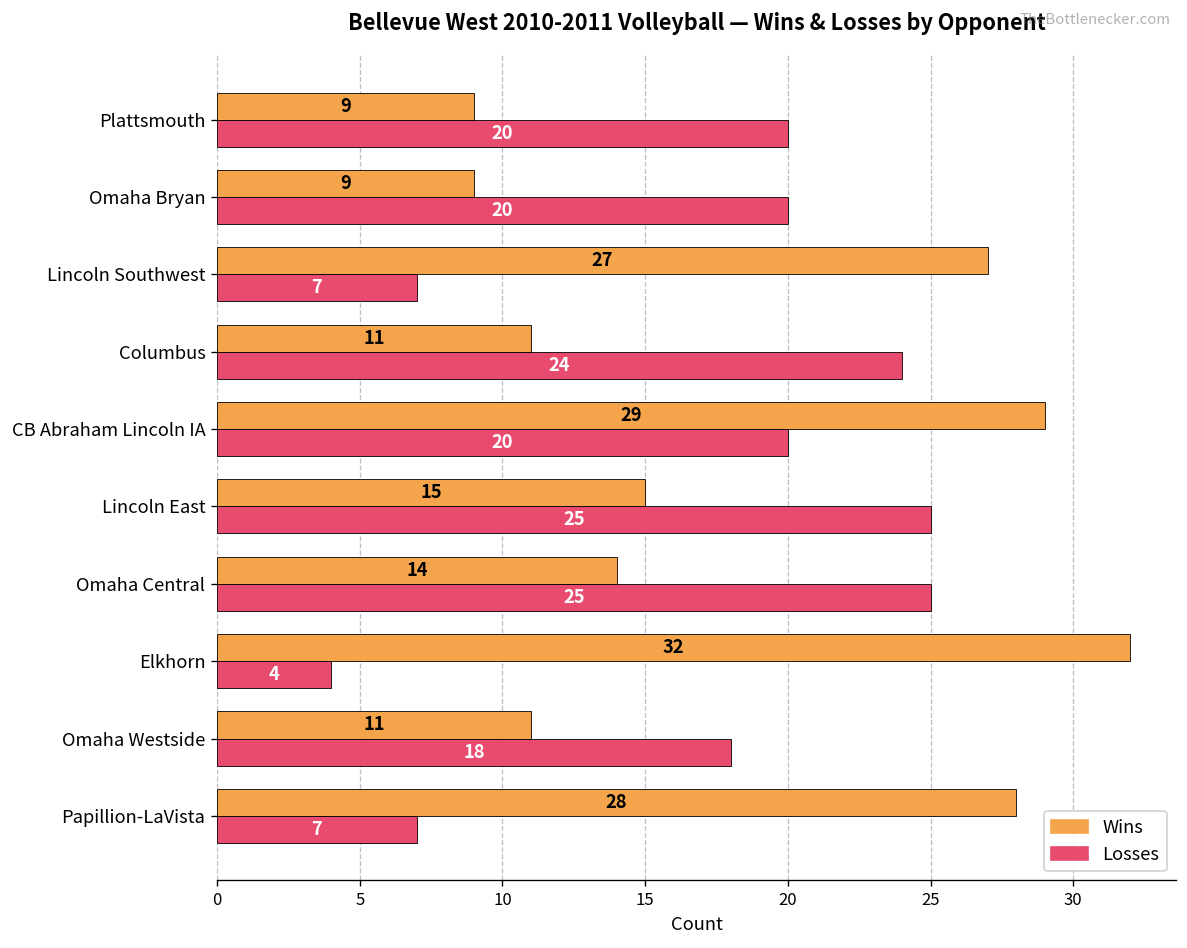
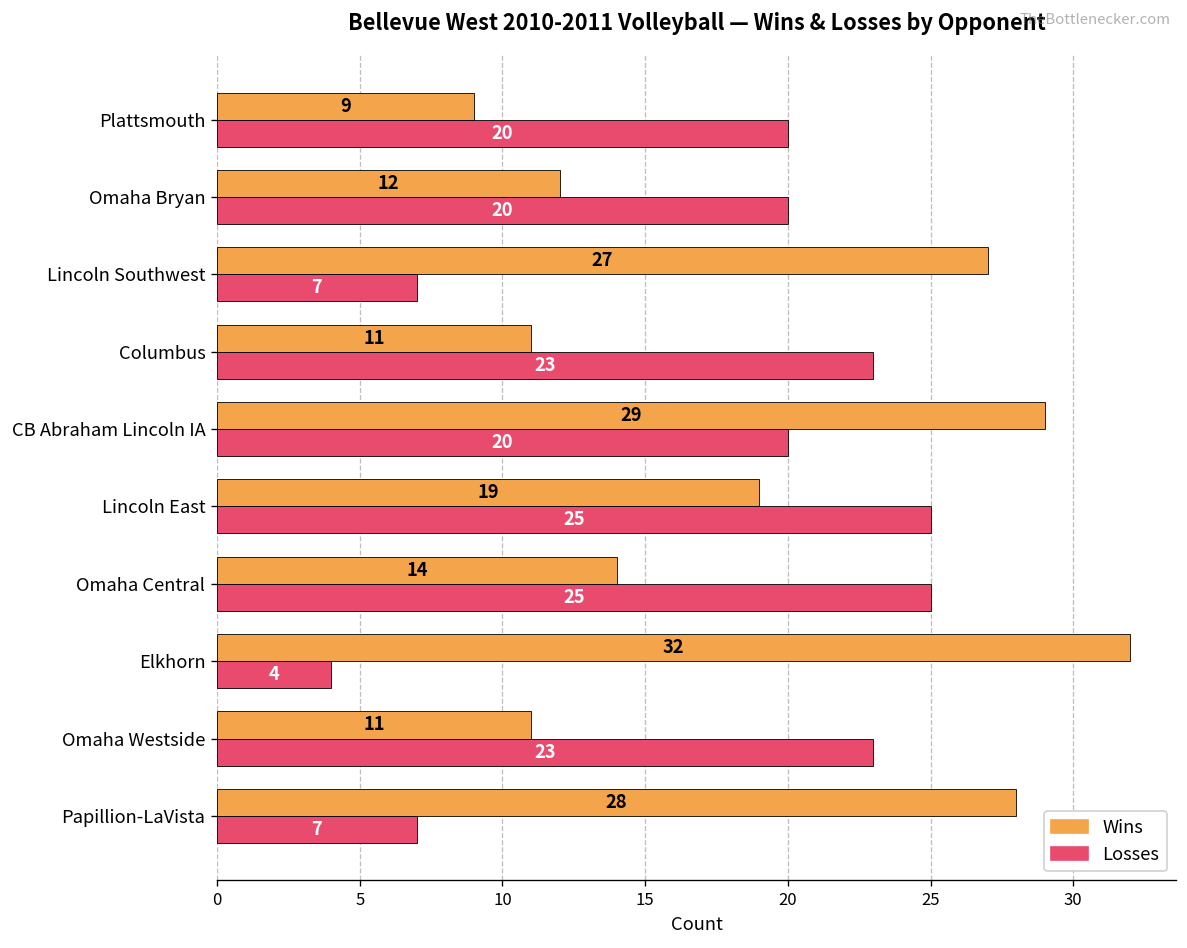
Wins, Omaha Bryan: 9 -> 12
Losses, Columbus: 24 -> 23
Wins, Lincoln East: 15 -> 19
Losses, Omaha Westside: 18 -> 23
